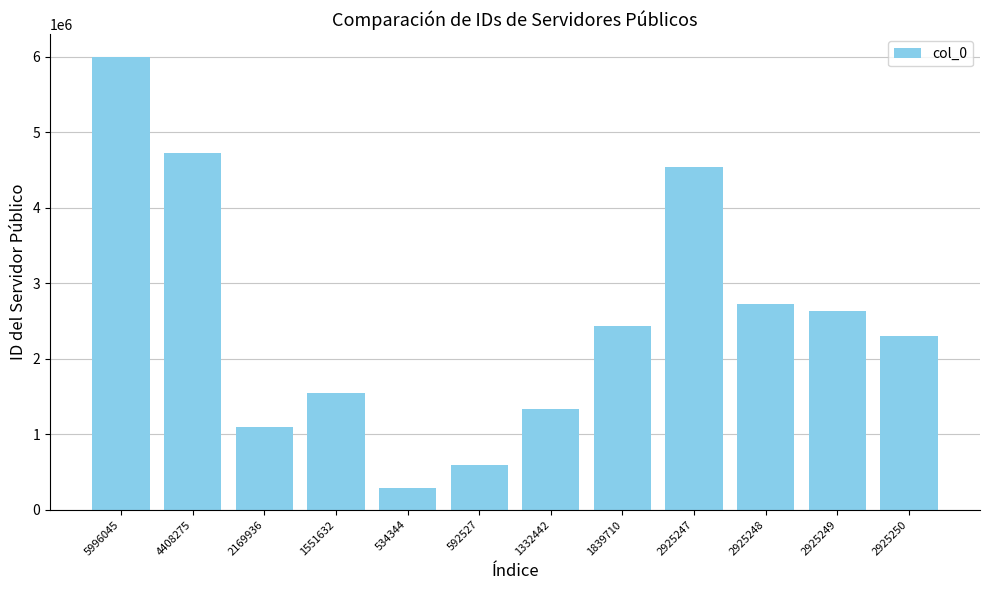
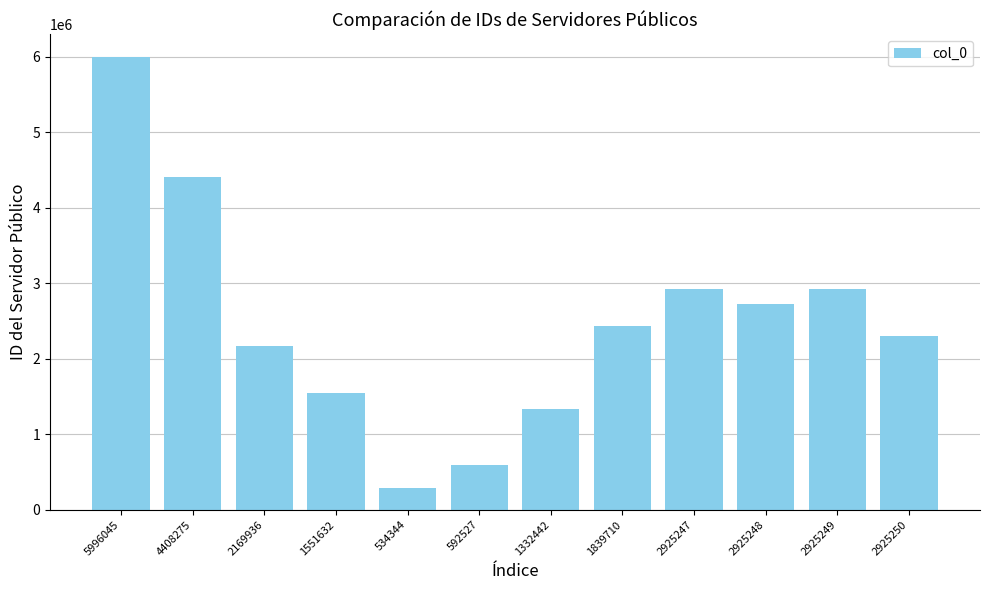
4408275: 4700000 -> 4400000
2169936: 1100000 -> 2200000
2925247: 4500000 -> 2900000
2925249: 2600000 -> 2900000
